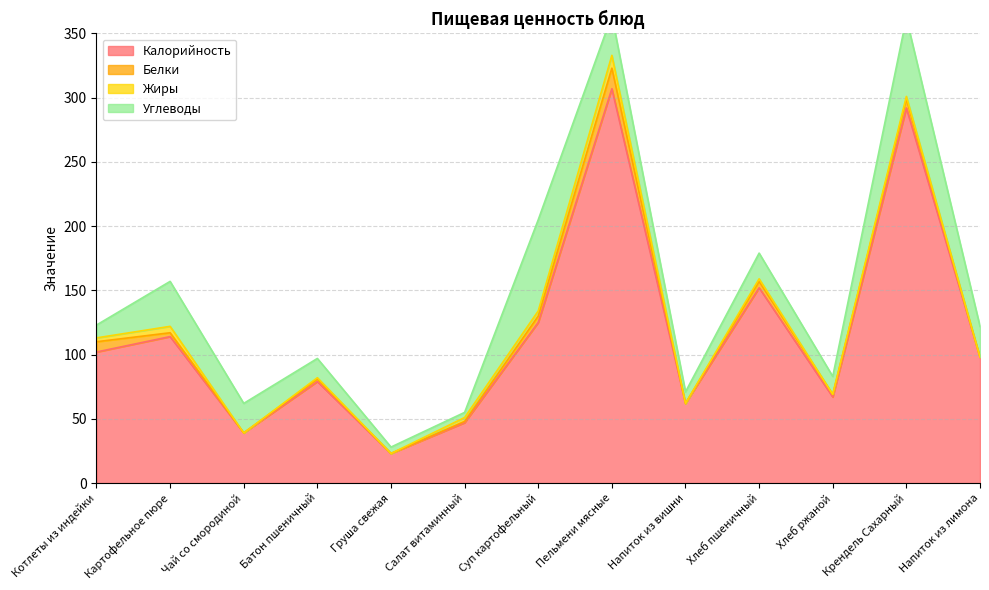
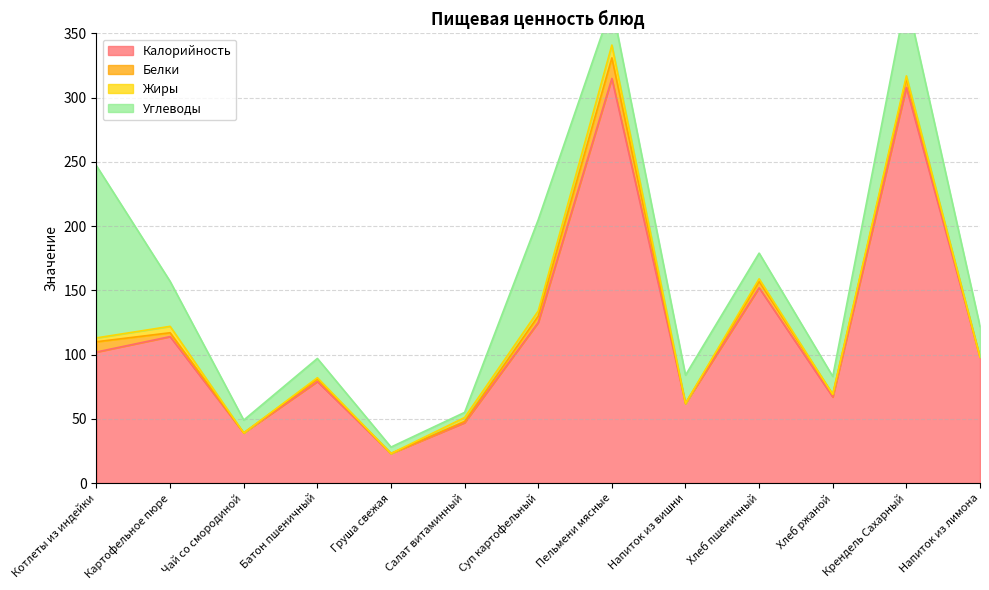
Углеводы, Котлеты из индейки: 10 -> 134
Углеводы, Чай со смородиной: 23 -> 10
Калорийность, Пельмени мясные: 307 -> 315
Углеводы, Напиток из вишни: 9 -> 22
Калорийность, Крендель Сахарный: 292 -> 308
